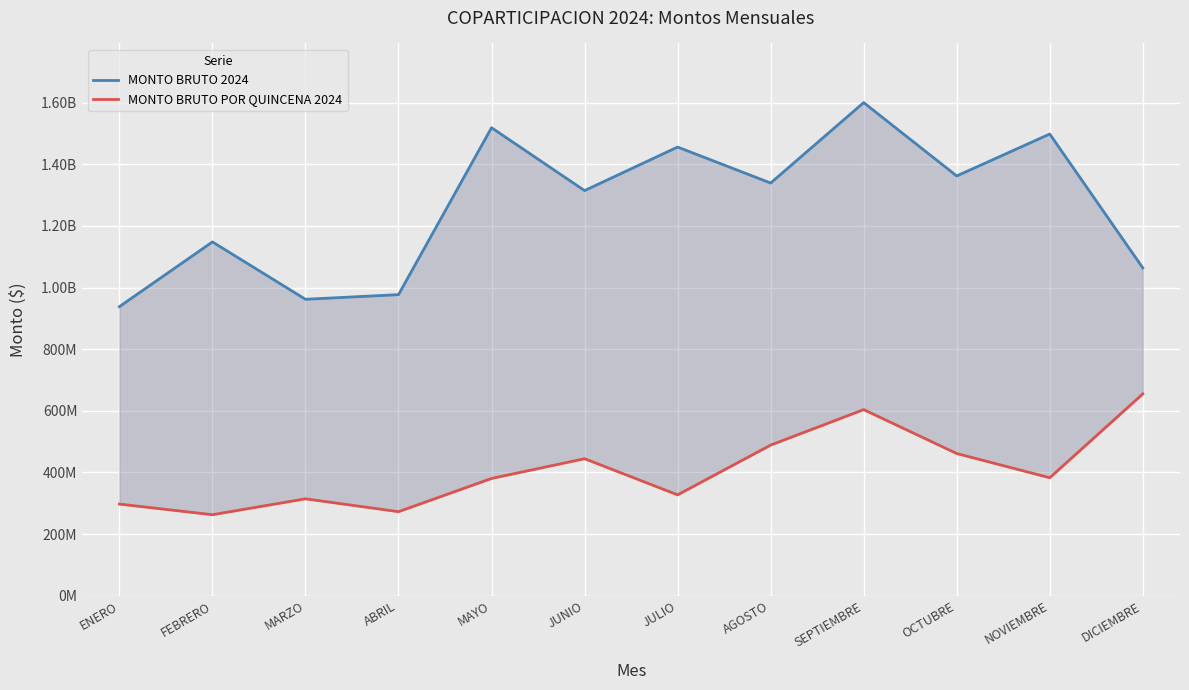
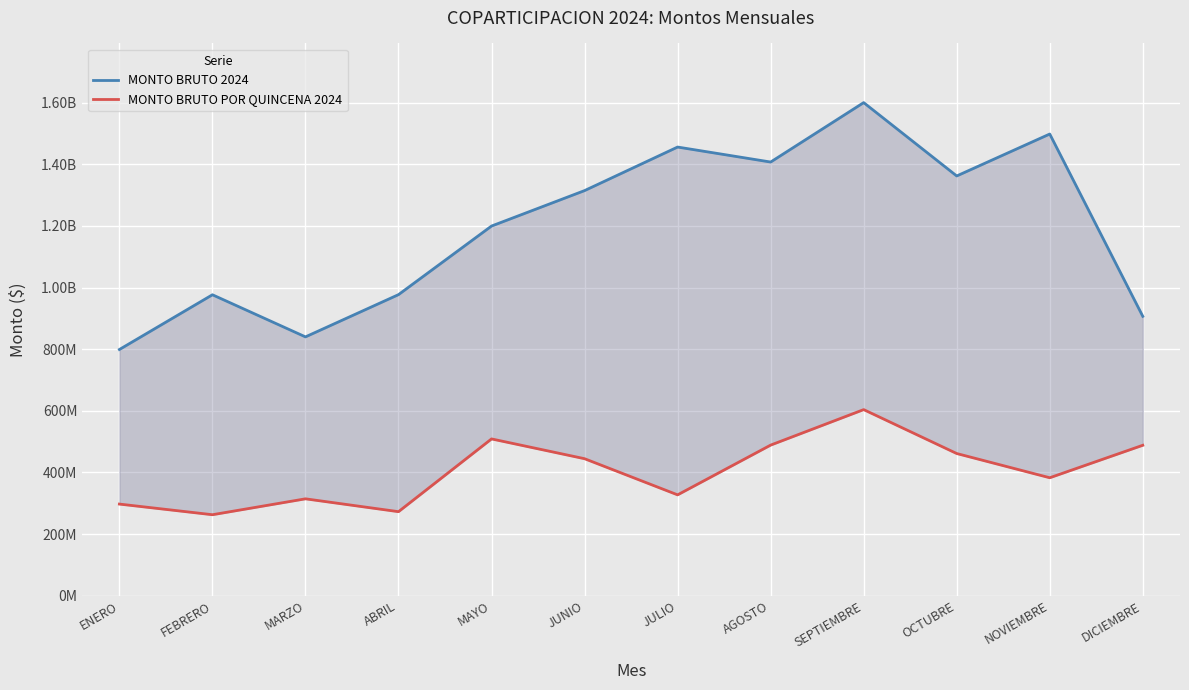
MONTO BRUTO 2024, ENERO: 940000000 -> 800000000
MONTO BRUTO 2024, FEBRERO: 1150000000 -> 980000000
MONTO BRUTO 2024, MARZO: 960000000 -> 840000000
MONTO BRUTO 2024, MAYO: 1520000000 -> 1200000000
MONTO BRUTO POR QUINCENA 2024, MAYO: 380000000 -> 510000000
MONTO BRUTO 2024, AGOSTO: 1340000000 -> 1410000000
MONTO BRUTO 2024, DICIEMBRE: 1060000000 -> 910000000
MONTO BRUTO POR QUINCENA 2024, DICIEMBRE: 650000000 -> 490000000
